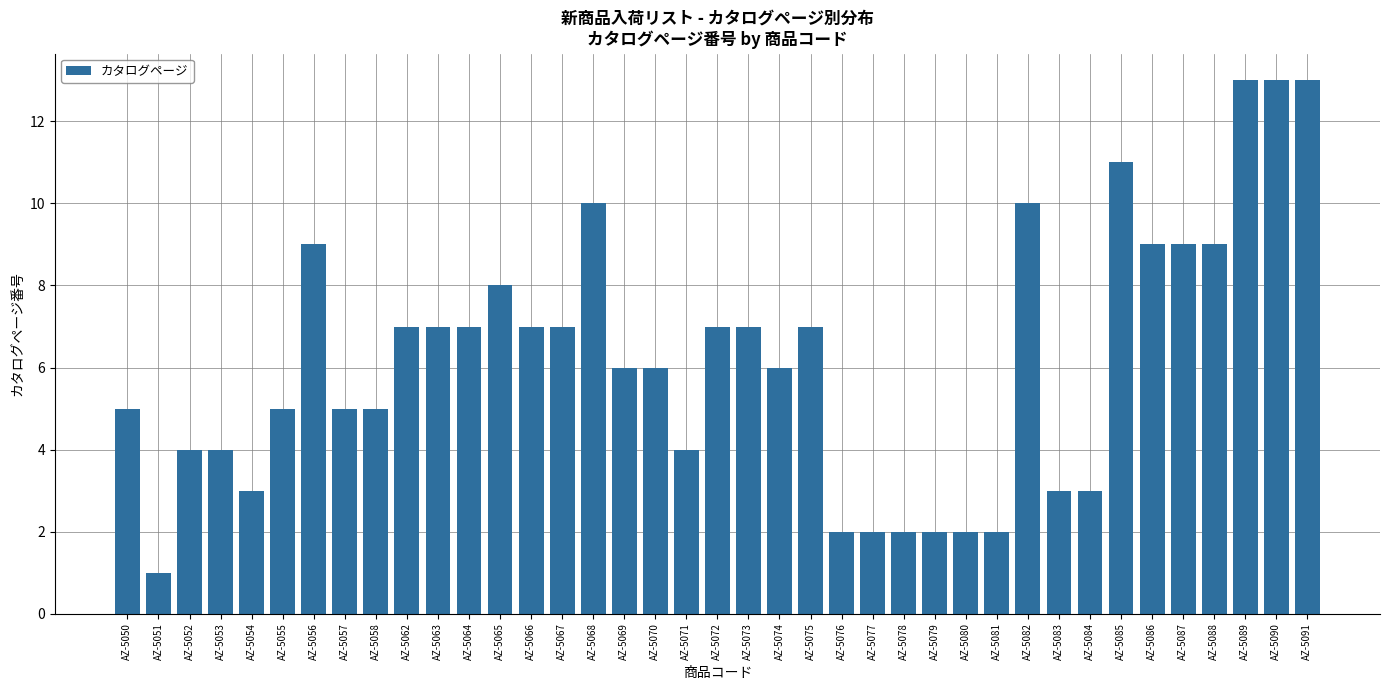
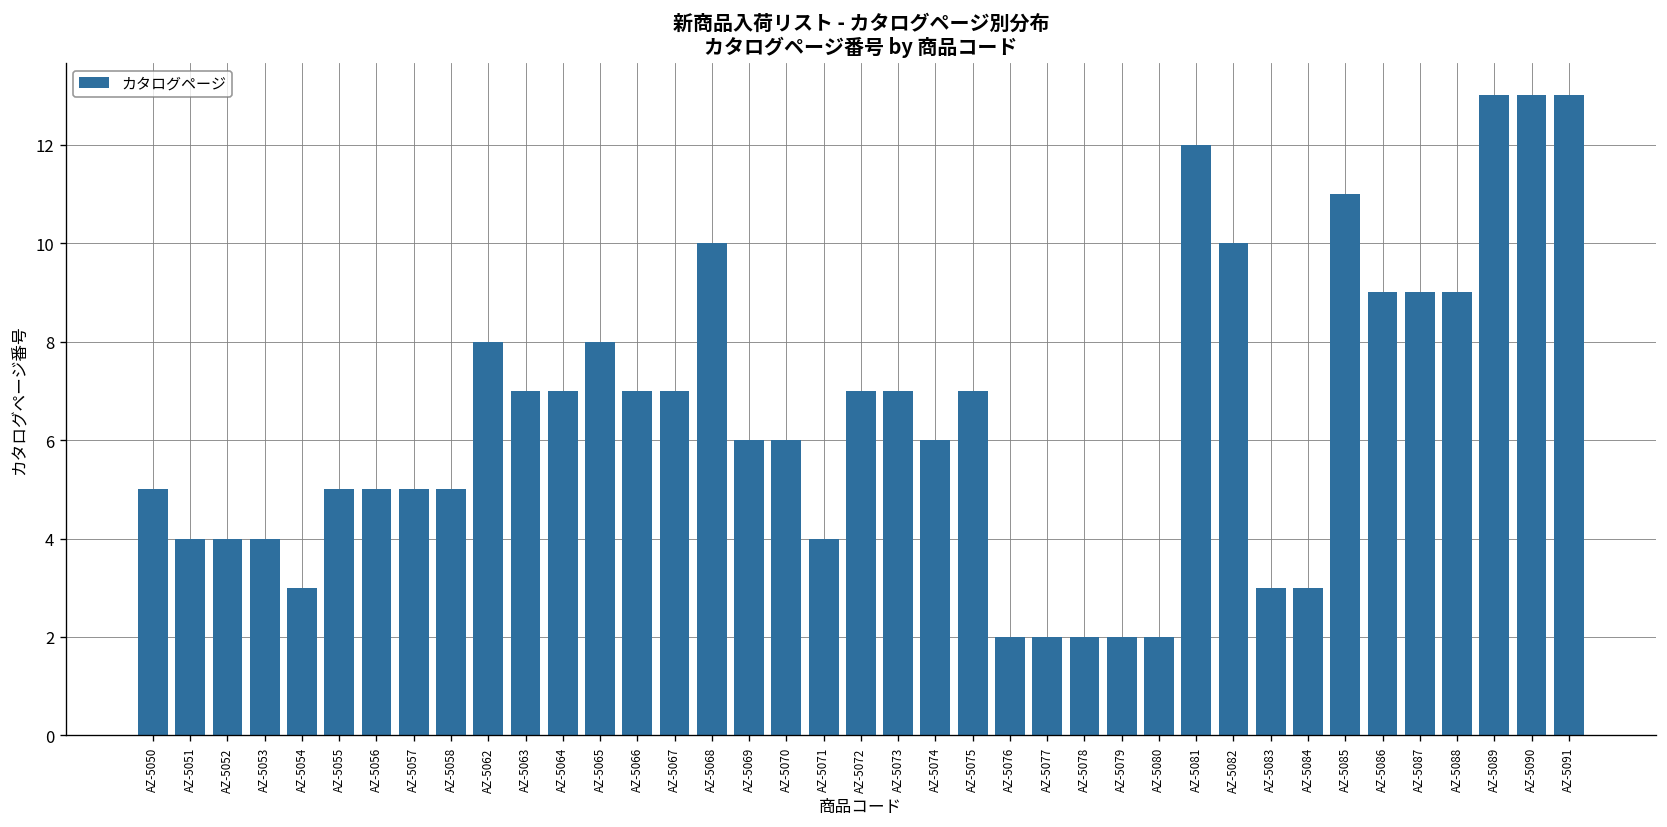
AZ-5051: 1 -> 4
AZ-5056: 9 -> 5
AZ-5062: 7 -> 8
AZ-5081: 2 -> 12
